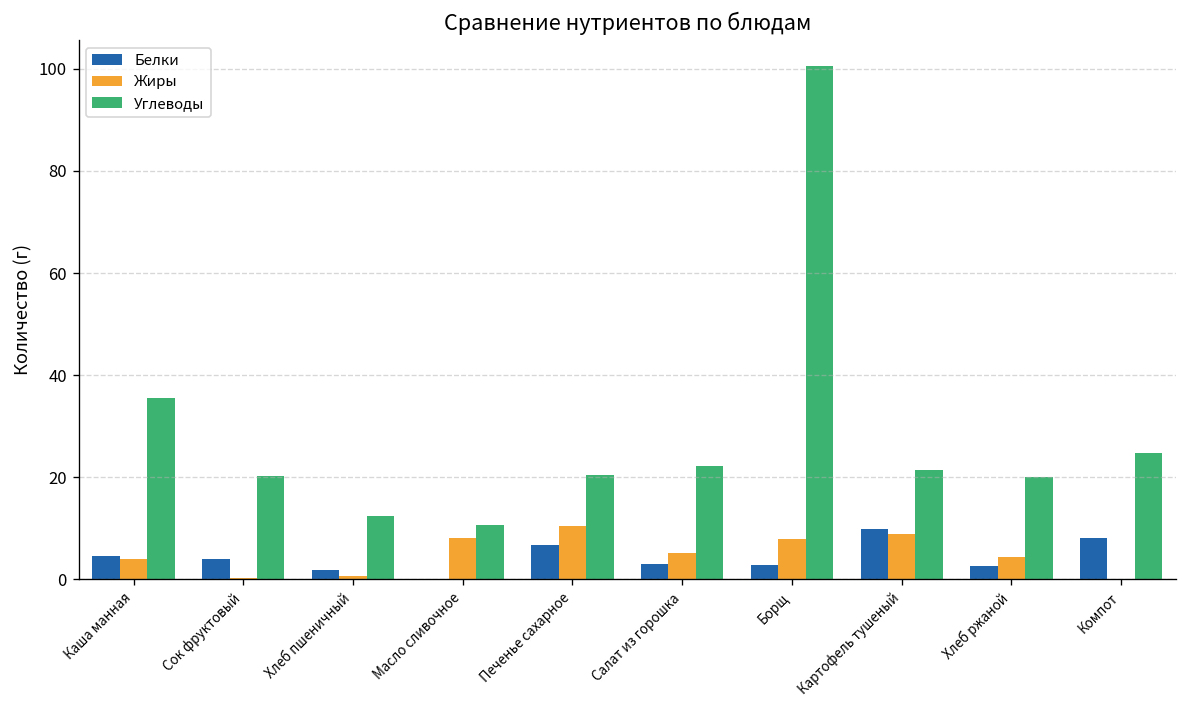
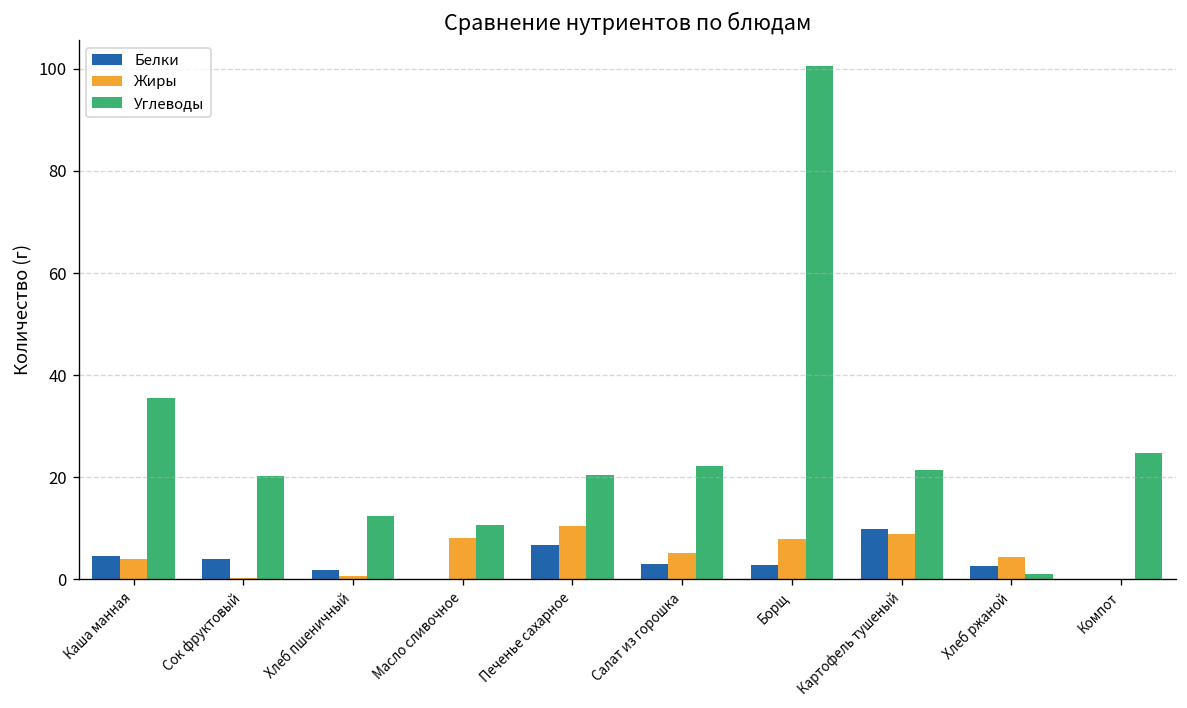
Углеводы, Хлеб ржаной: 20 -> 1
Белки, Компот: 8 -> 0
